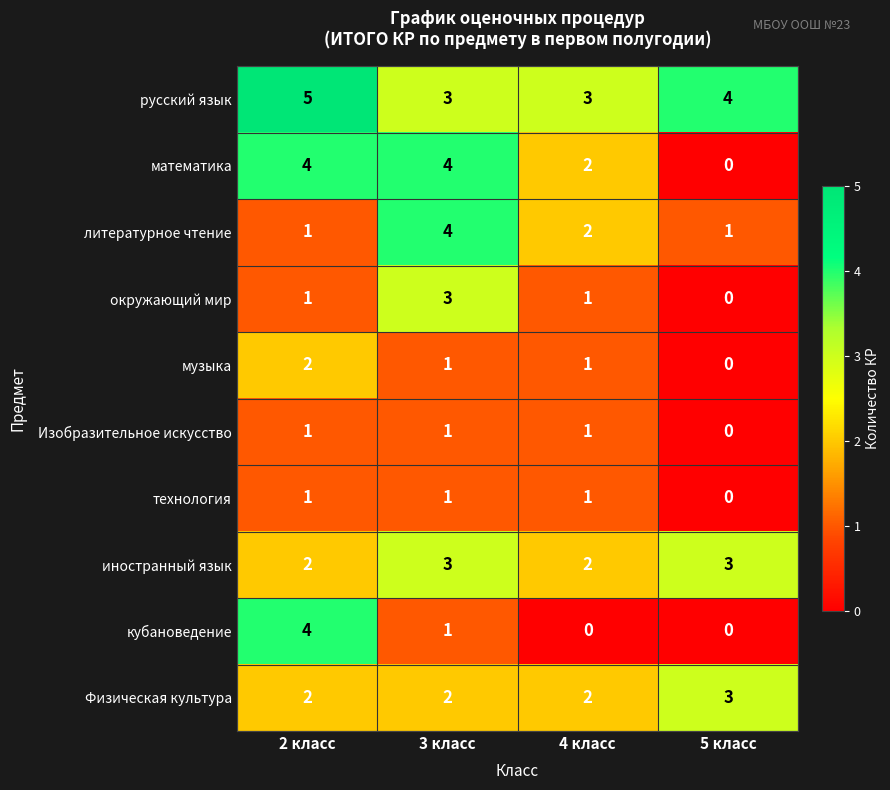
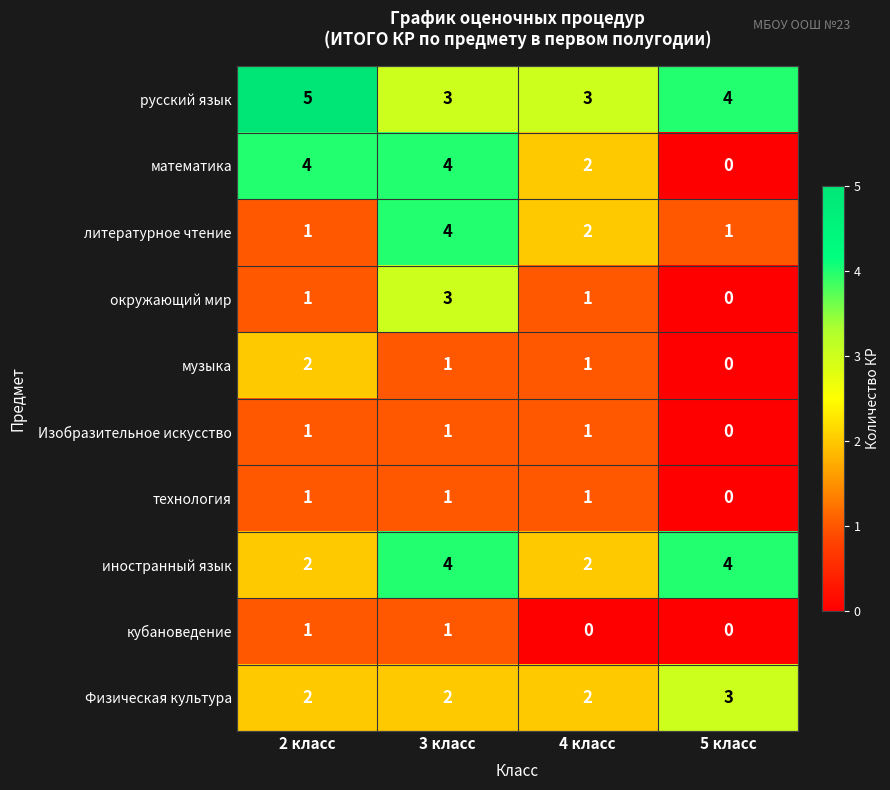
иностранный язык, 3 класс: 3 -> 4
иностранный язык, 5 класс: 3 -> 4
кубановедение, 2 класс: 4 -> 1
